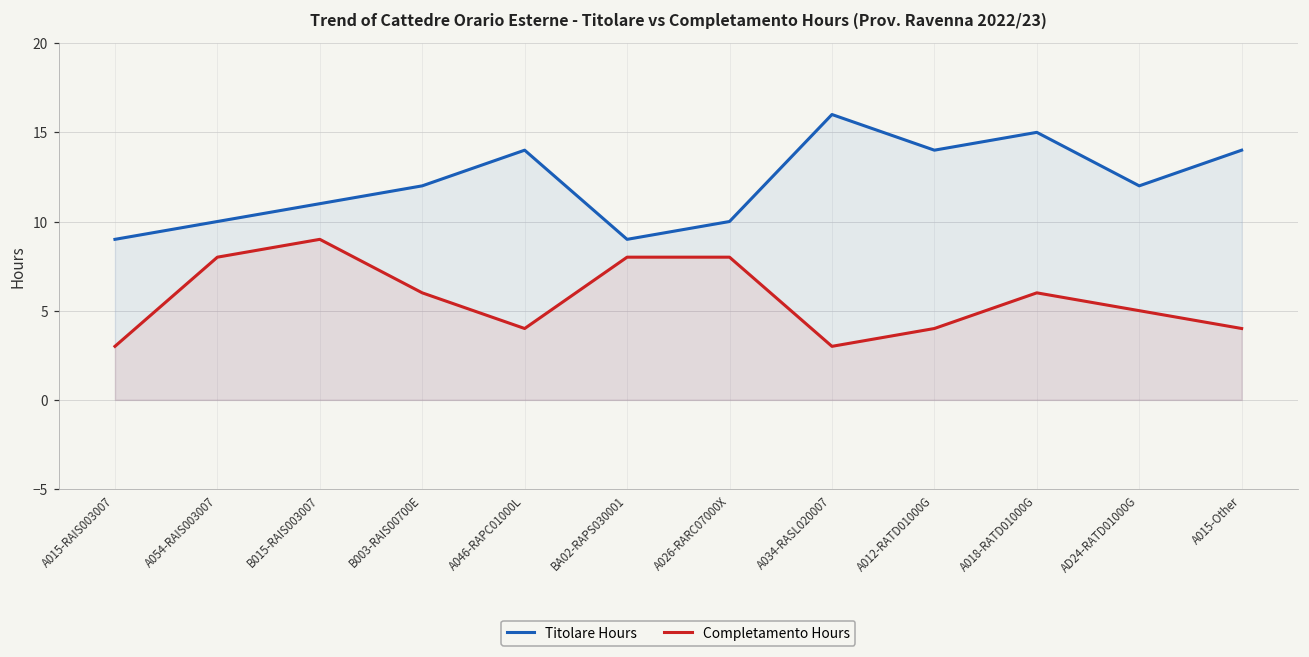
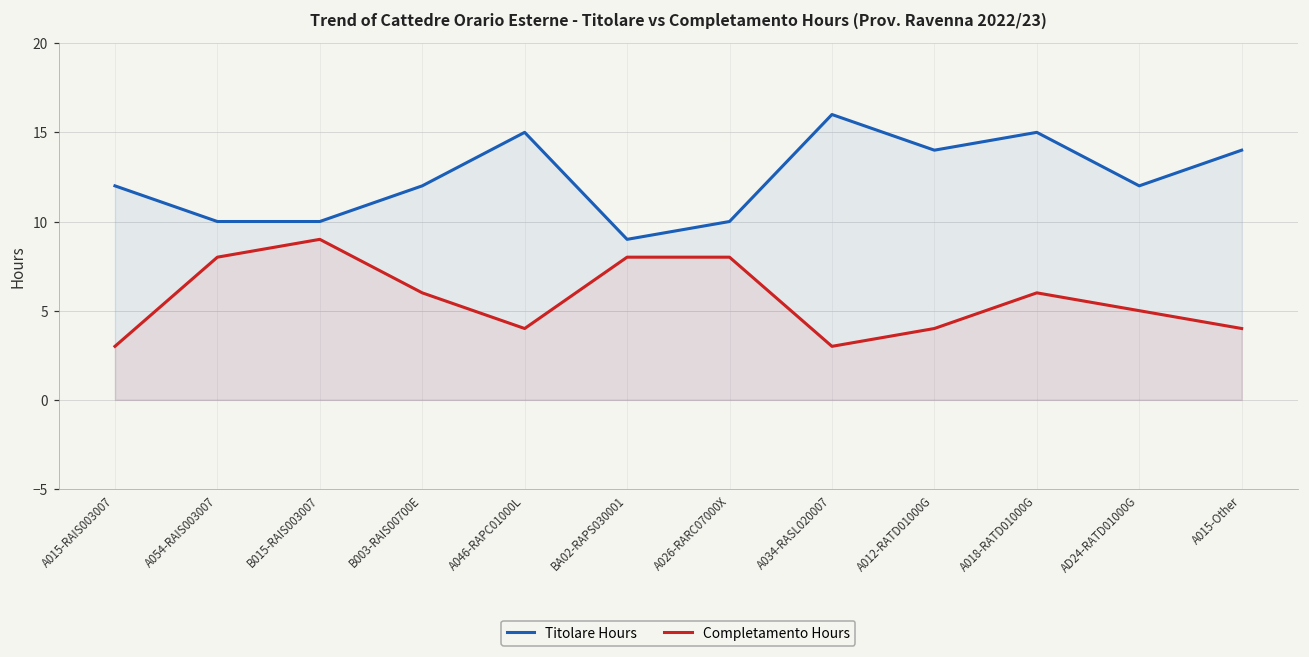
Titolare Hours, A015-RAIS003007: 9 -> 12
Titolare Hours, B015-RAIS003007: 11 -> 10
Titolare Hours, A046-RAPC01000L: 14 -> 15
